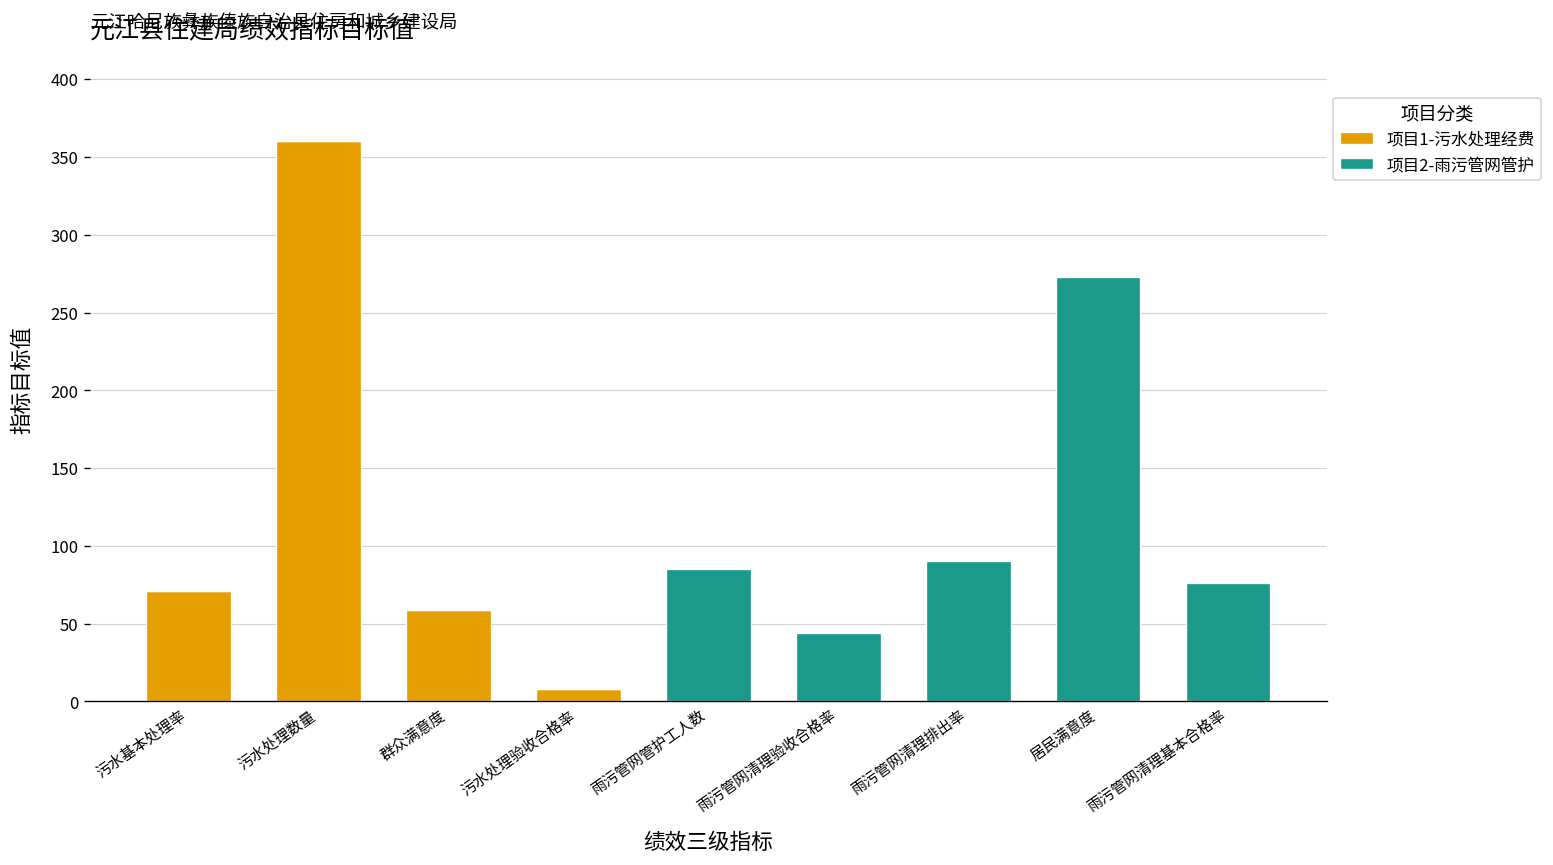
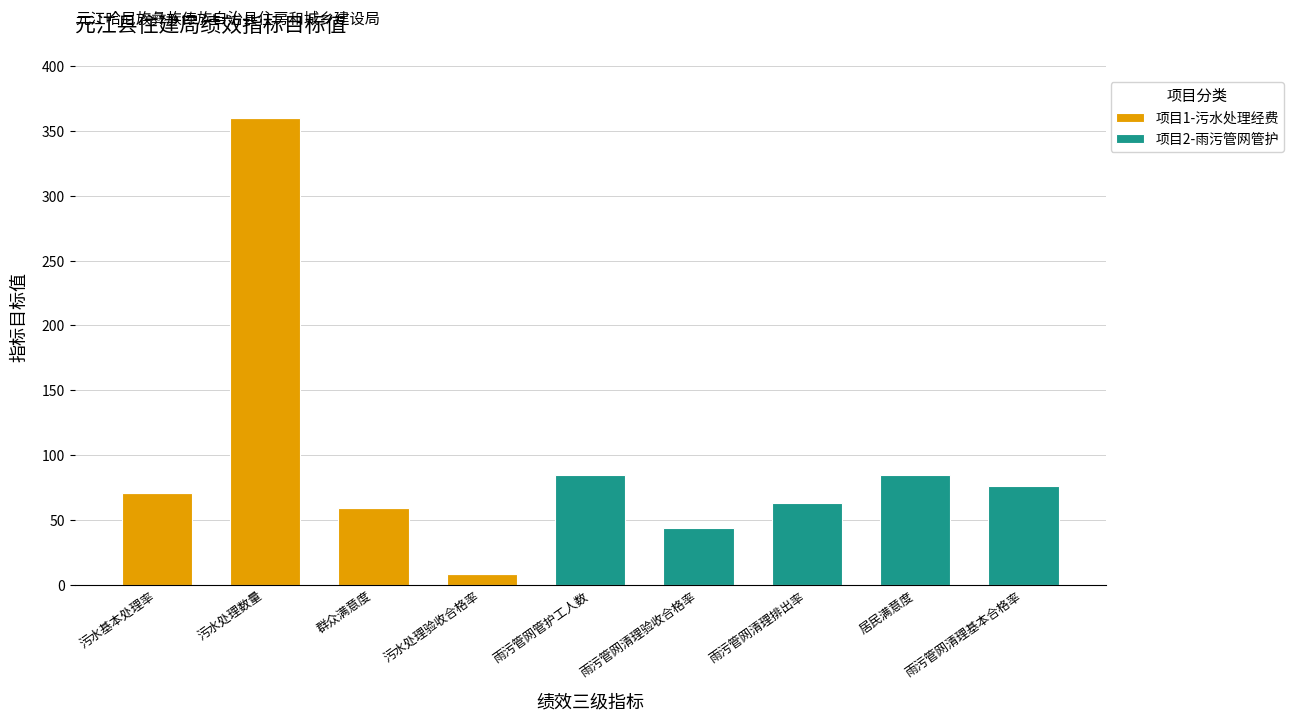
项目2-雨污管网管护, 雨污管网清理排出率: 90 -> 63
项目2-雨污管网管护, 居民满意度: 273 -> 85
